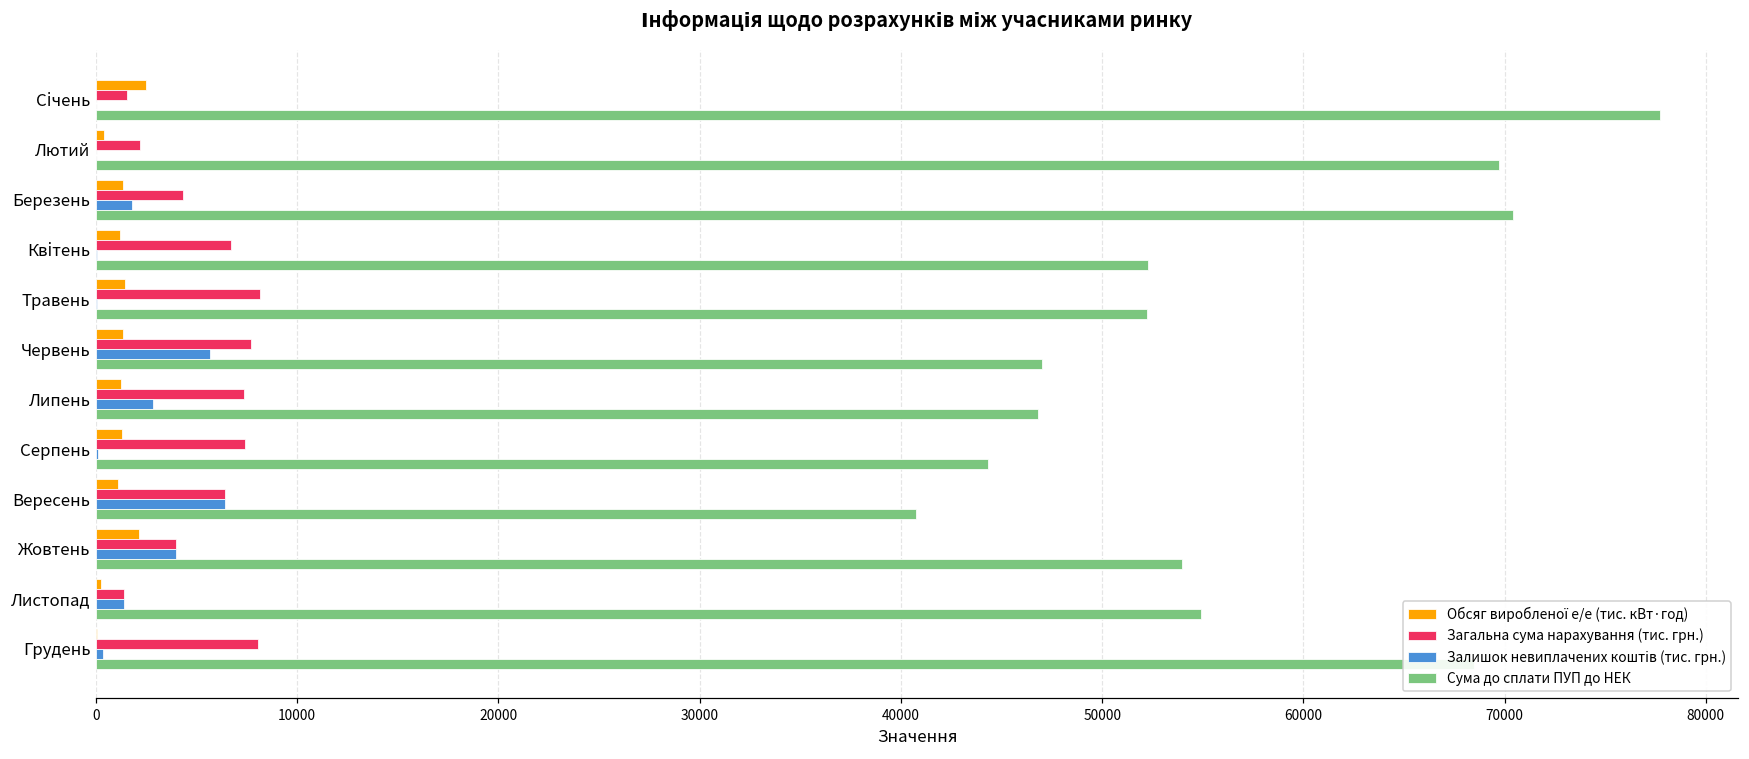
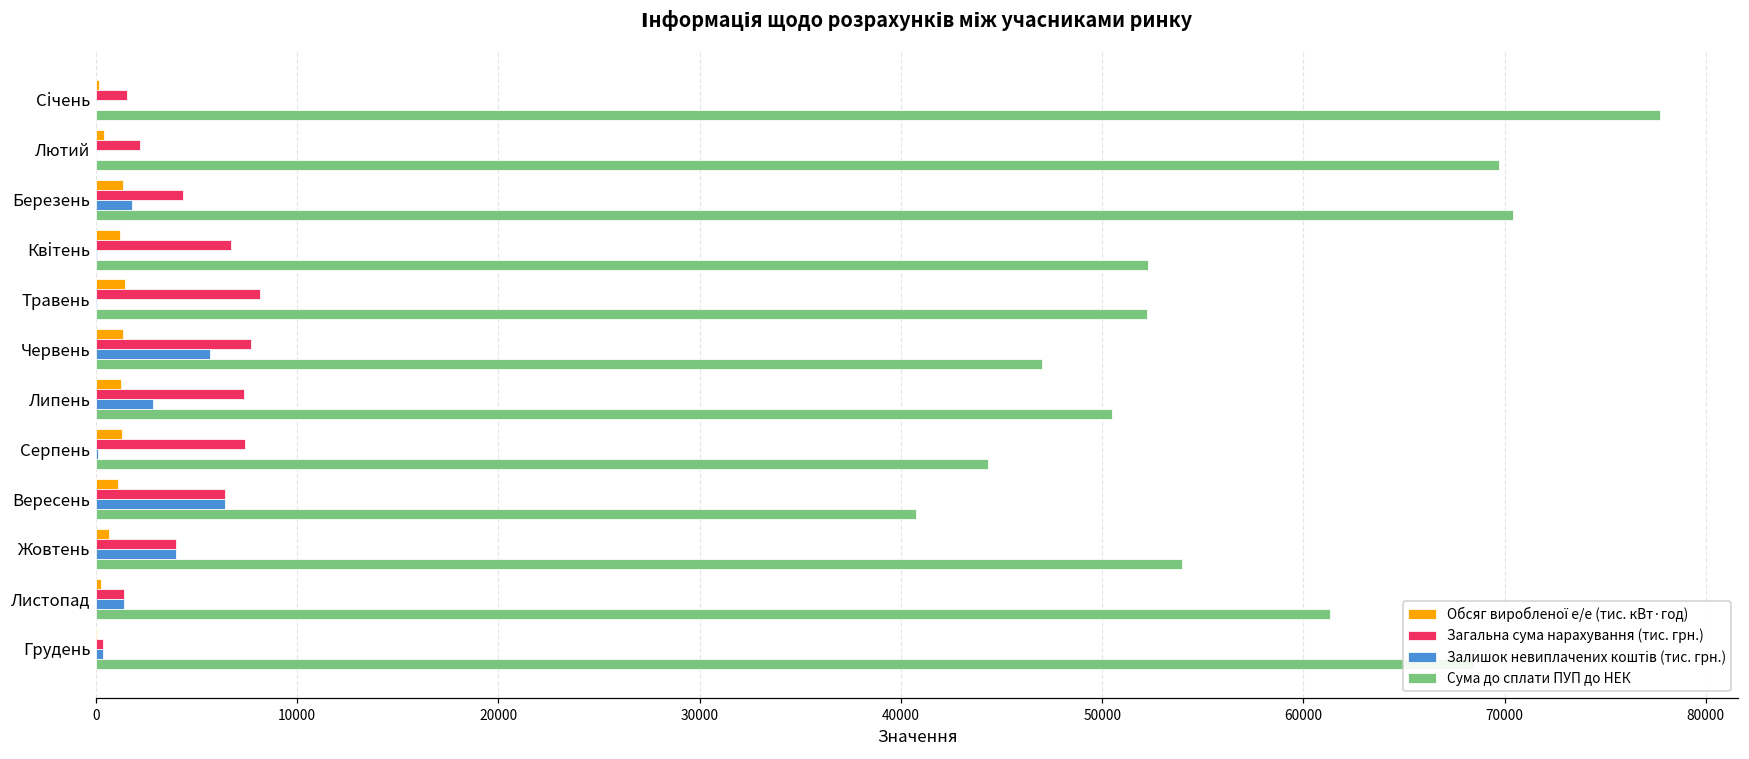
Обсяг виробленої е/е (тис. кВт·год), Січень: 2500 -> 100
Сума до сплати ПУП до НЕК, Липень: 46800 -> 50500
Обсяг виробленої е/е (тис. кВт·год), Жовтень: 2100 -> 600
Сума до сплати ПУП до НЕК, Листопад: 54900 -> 61300
Загальна сума нарахування (тис. грн.), Грудень: 8000 -> 300
